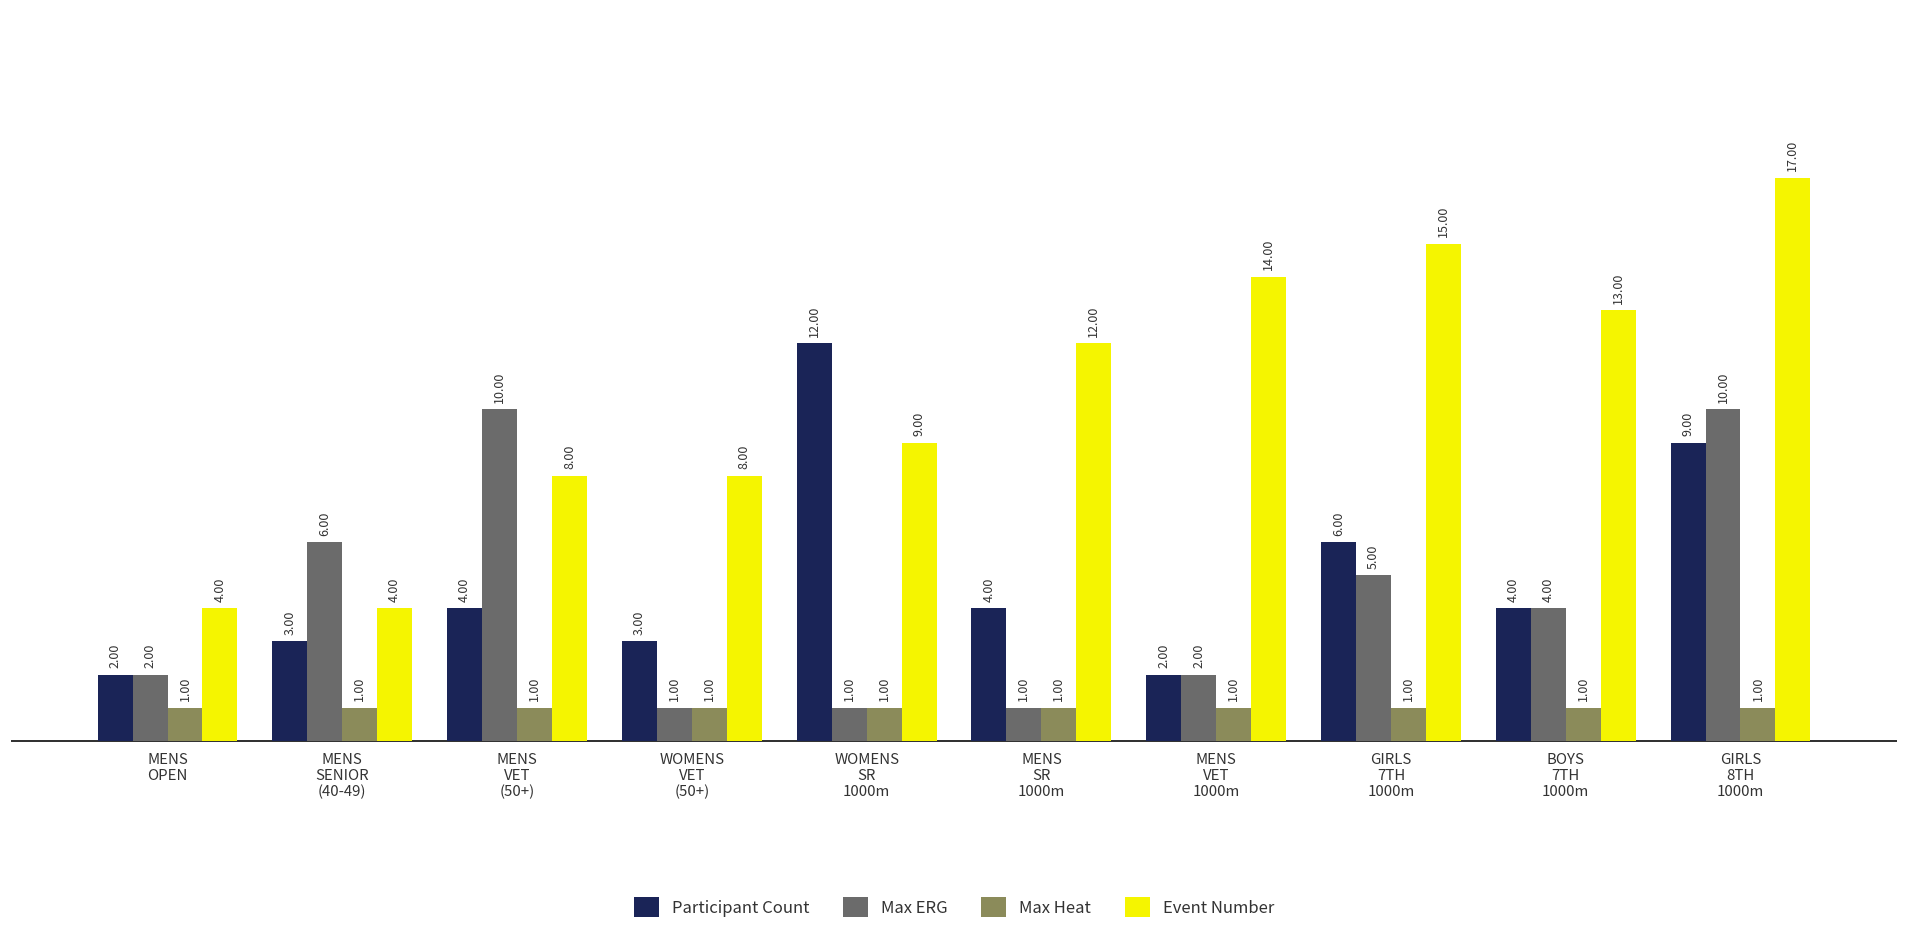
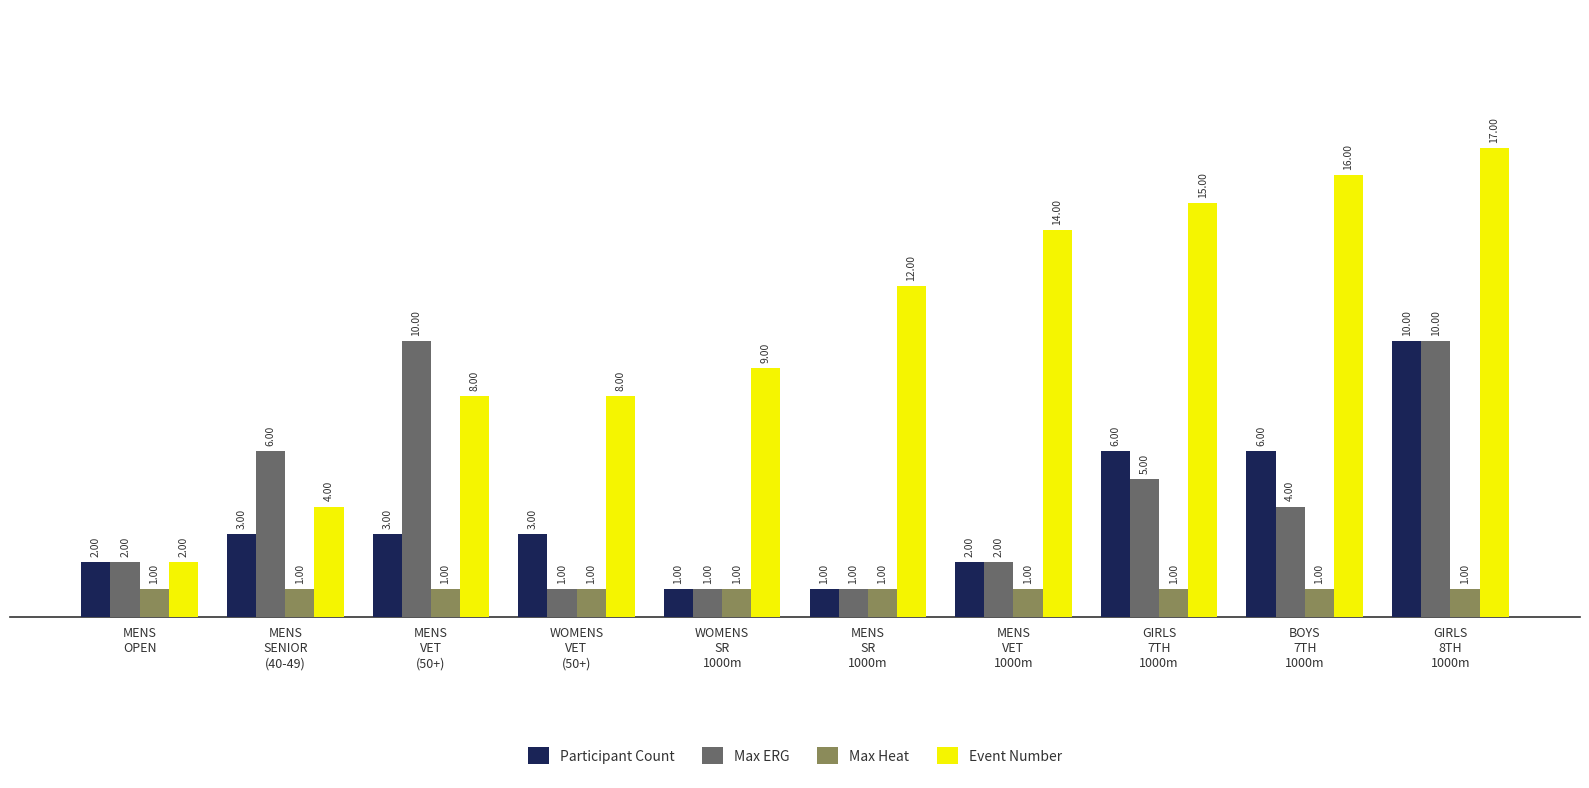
Event Number, MENS OPEN: 4.00 -> 2.00
Participant Count, MENS VET (50+): 4.00 -> 3.00
Participant Count, WOMENS SR 1000m: 12.00 -> 1.00
Participant Count, MENS SR 1000m: 4.00 -> 1.00
Participant Count, BOYS 7TH 1000m: 4.00 -> 6.00
Event Number, BOYS 7TH 1000m: 13.00 -> 16.00
Participant Count, GIRLS 8TH 1000m: 9.00 -> 10.00
